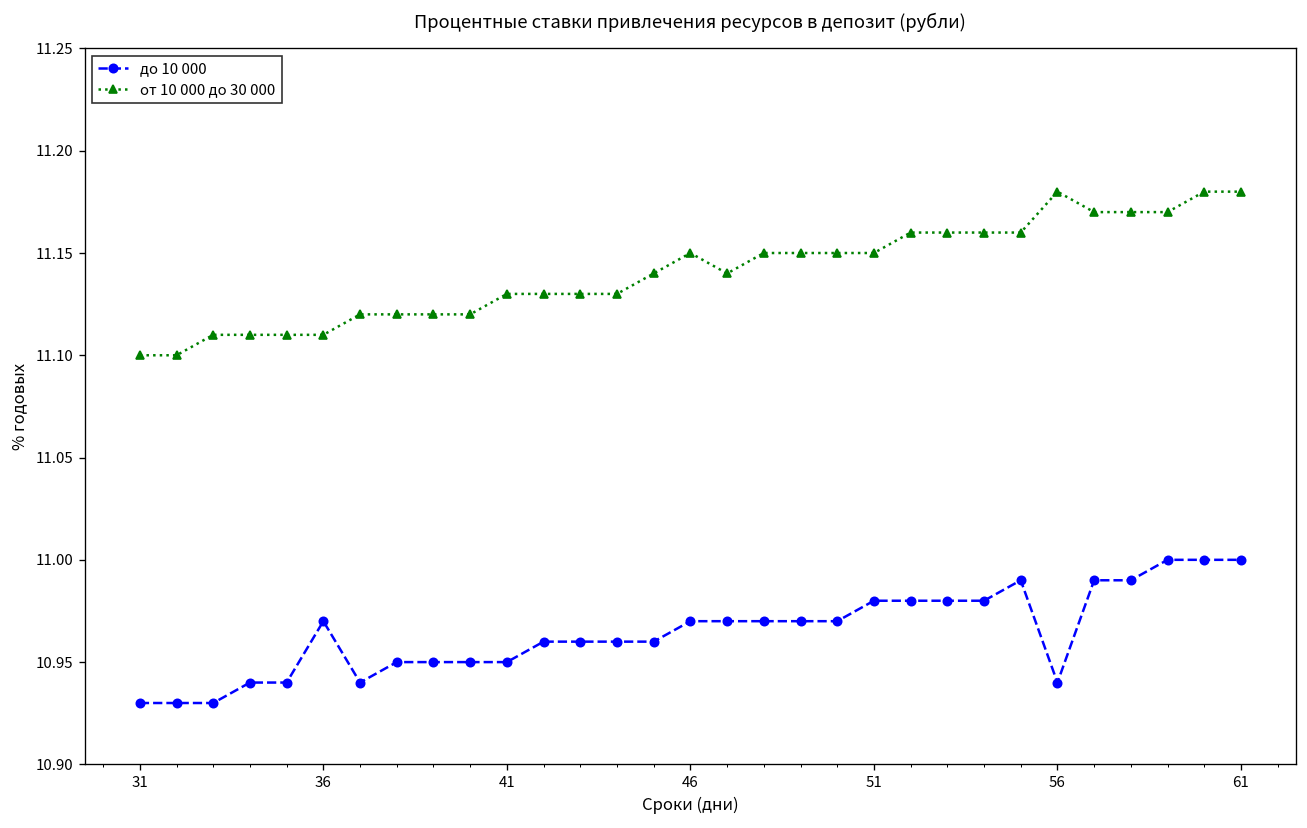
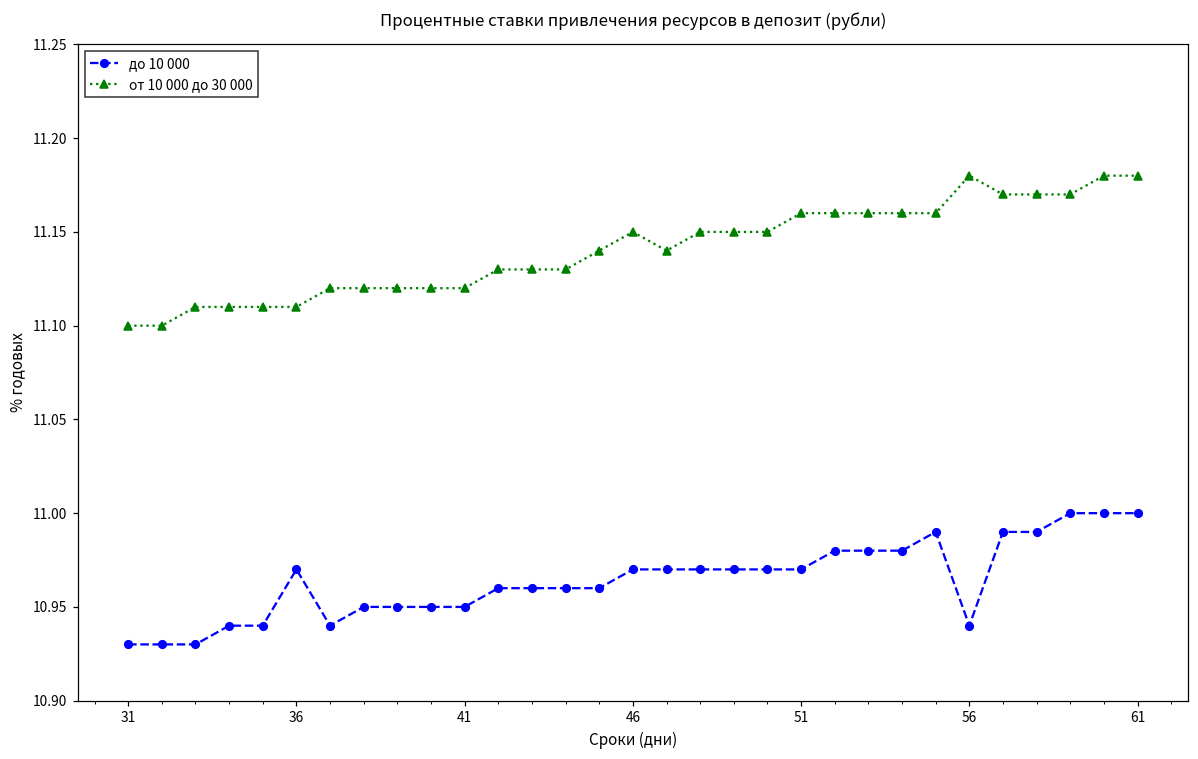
от 10 000 до 30 000, 41: 11.13 -> 11.12
до 10 000, 51: 10.98 -> 10.97
от 10 000 до 30 000, 51: 11.15 -> 11.16
